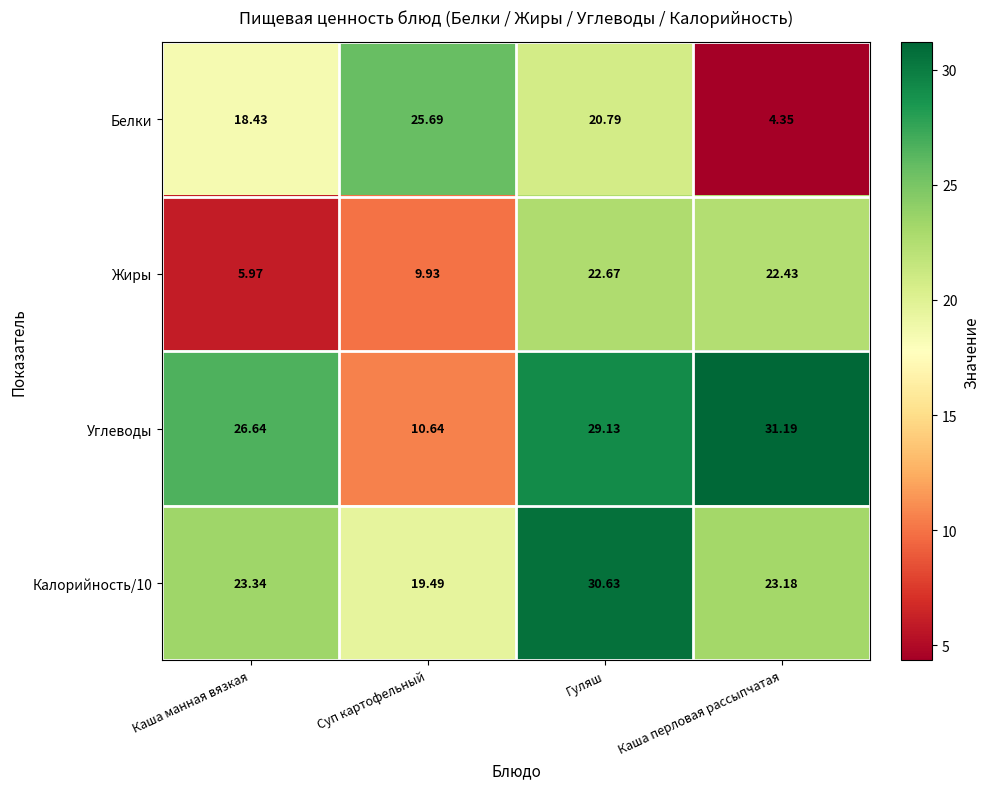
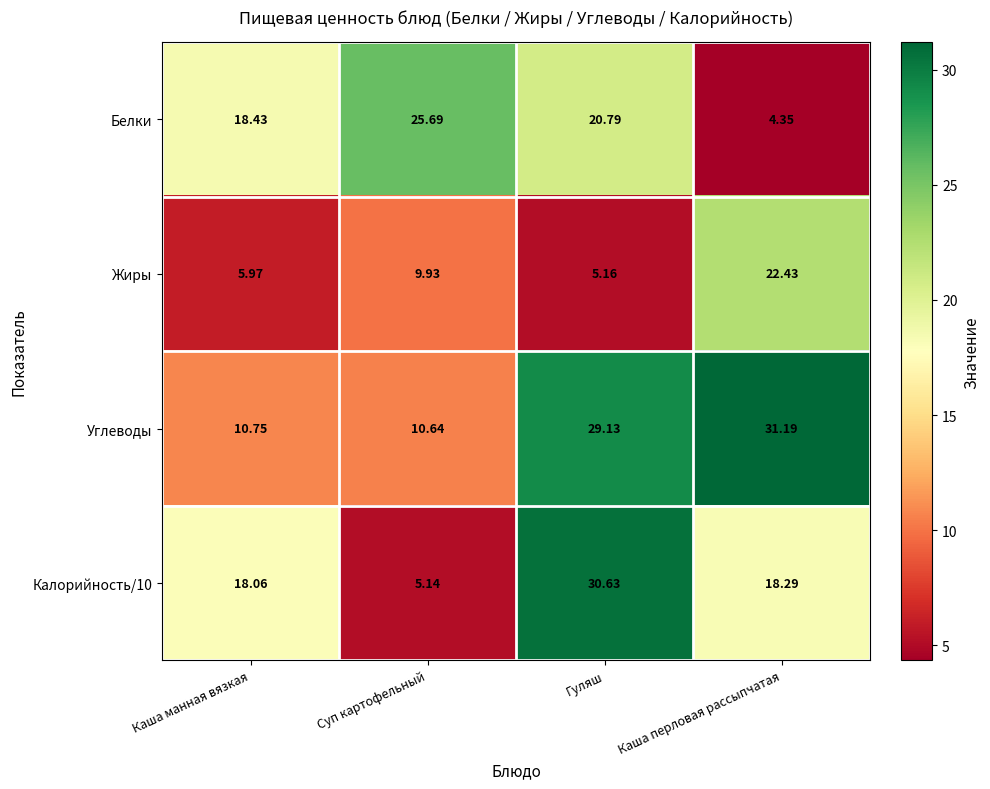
Жиры, Гуляш: 22.67 -> 5.16
Углеводы, Каша манная вязкая: 26.64 -> 10.75
Калорийность/10, Каша манная вязкая: 23.34 -> 18.06
Калорийность/10, Суп картофельный: 19.49 -> 5.14
Калорийность/10, Каша перловая рассыпчатая: 23.18 -> 18.29
